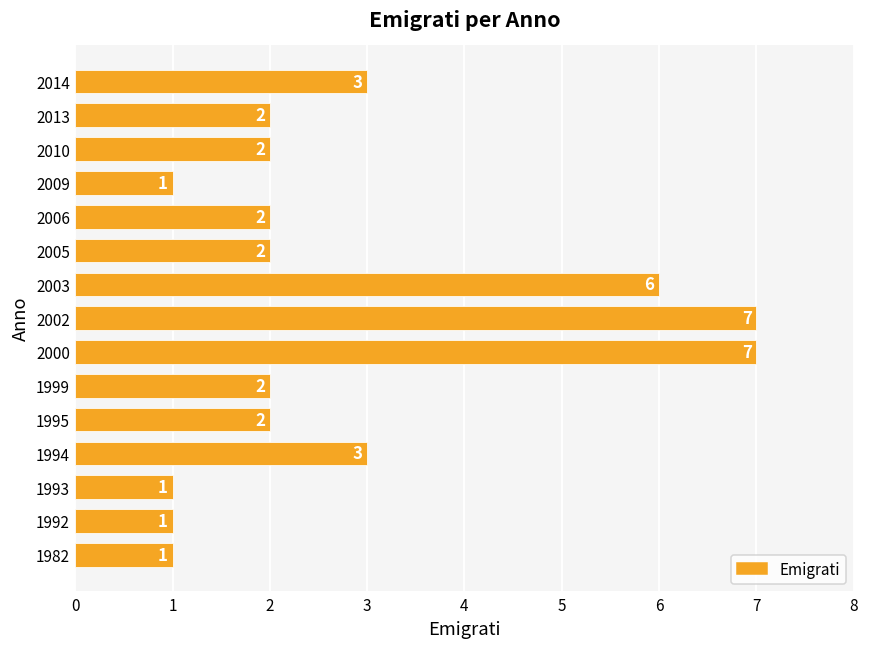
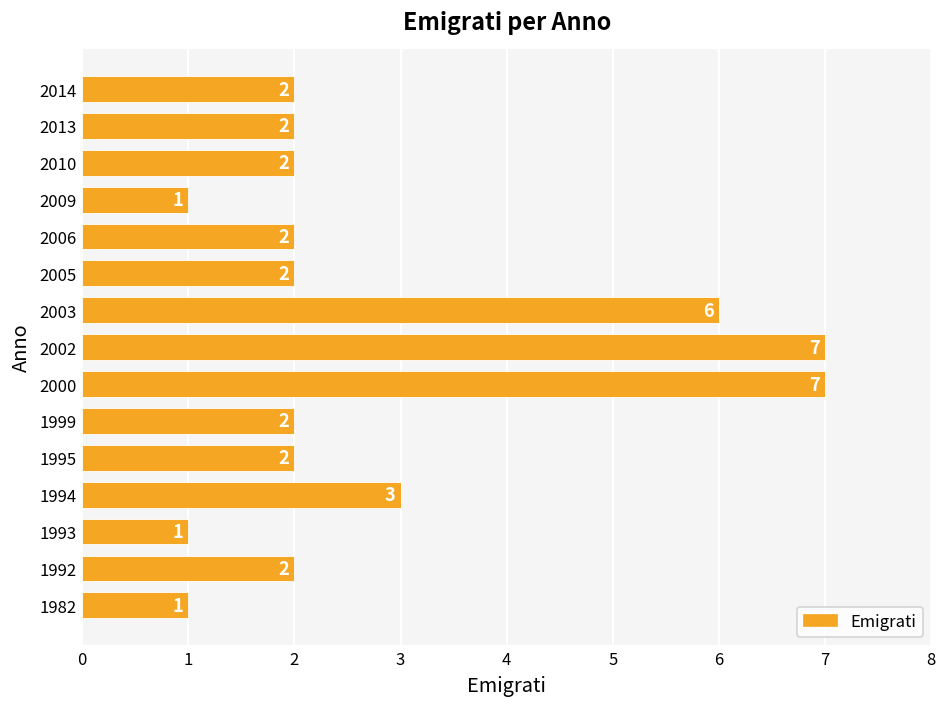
2014: 3 -> 2
1992: 1 -> 2
